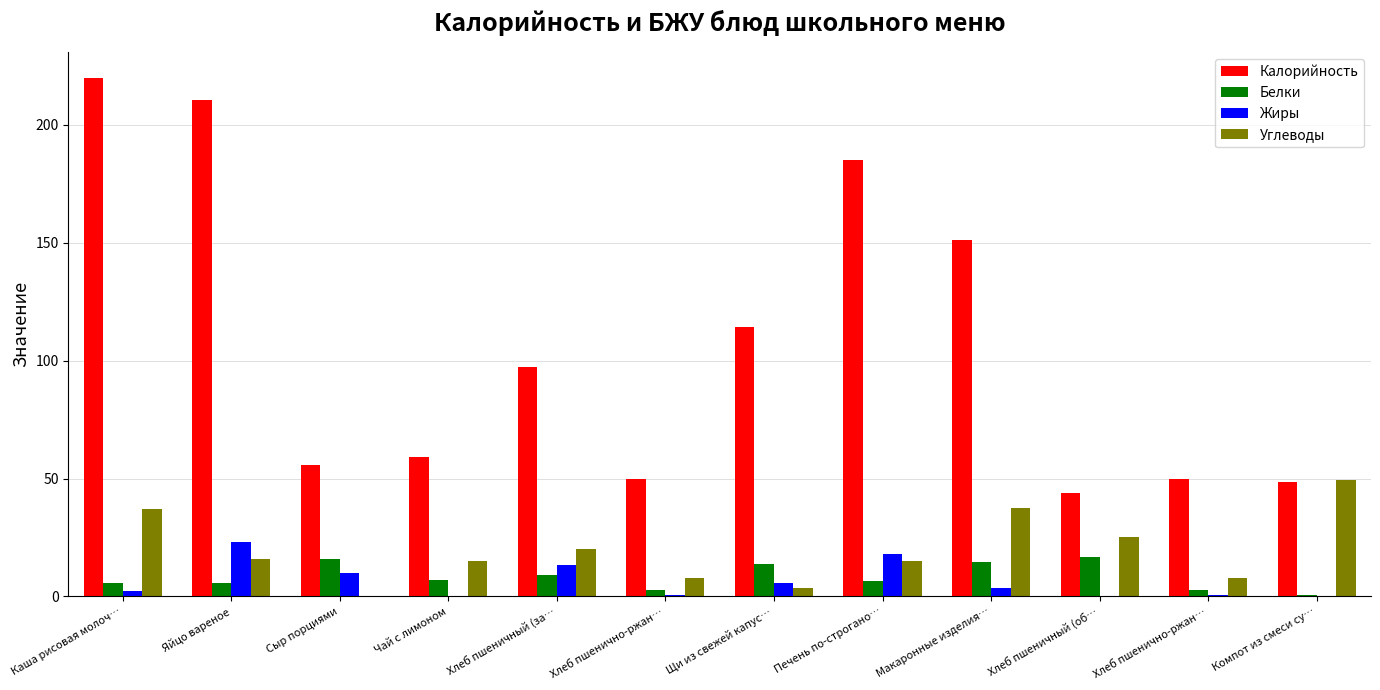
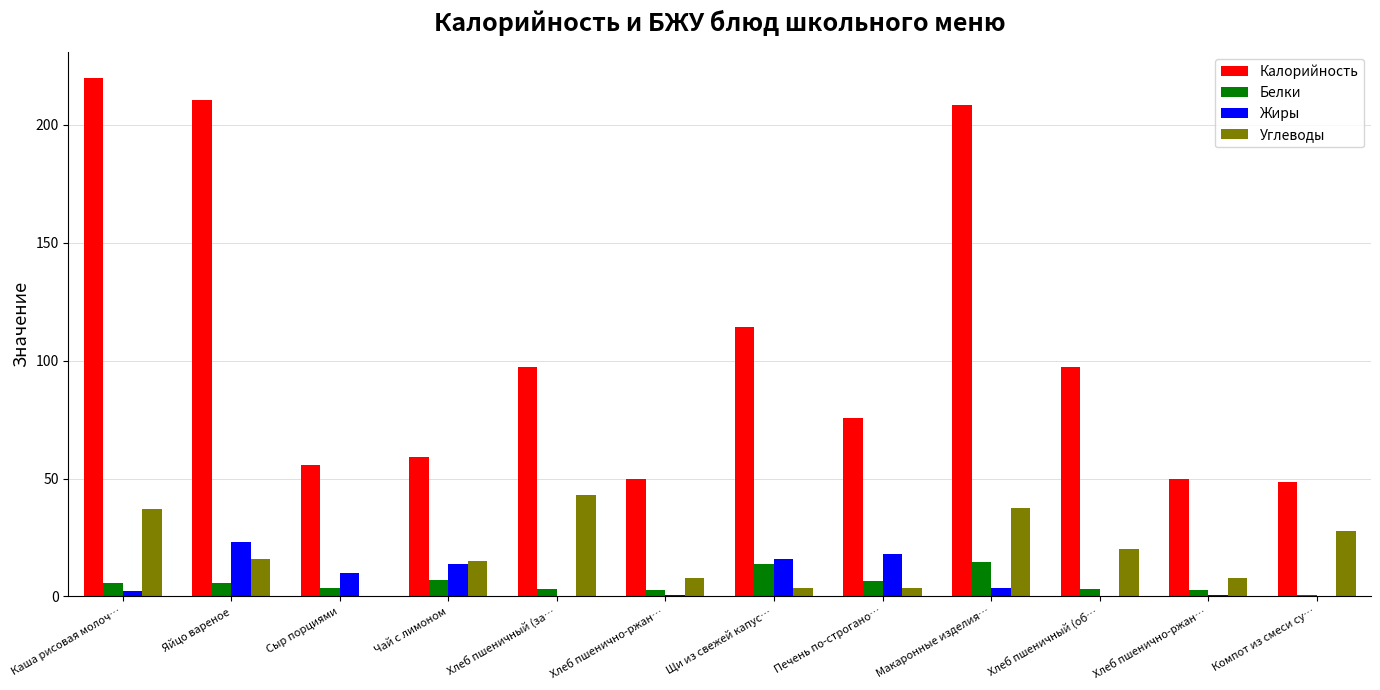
Белки, Сыр порциями: 16 -> 4
Жиры, Чай с лимоном: 0 -> 14
Белки, Хлеб пшеничный (за…: 9 -> 3
Жиры, Хлеб пшеничный (за…: 13 -> 0
Углеводы, Хлеб пшеничный (за…: 20 -> 43
Жиры, Щи из свежей капус…: 6 -> 16
Калорийность, Печень по-строгано…: 185 -> 76
Углеводы, Печень по-строгано…: 15 -> 4
Калорийность, Макаронные изделия…: 151 -> 208
Калорийность, Хлеб пшеничный (об…: 44 -> 97
Белки, Хлеб пшеничный (об…: 17 -> 3
Углеводы, Хлеб пшеничный (об…: 25 -> 20
Углеводы, Компот из смеси су…: 49 -> 28
